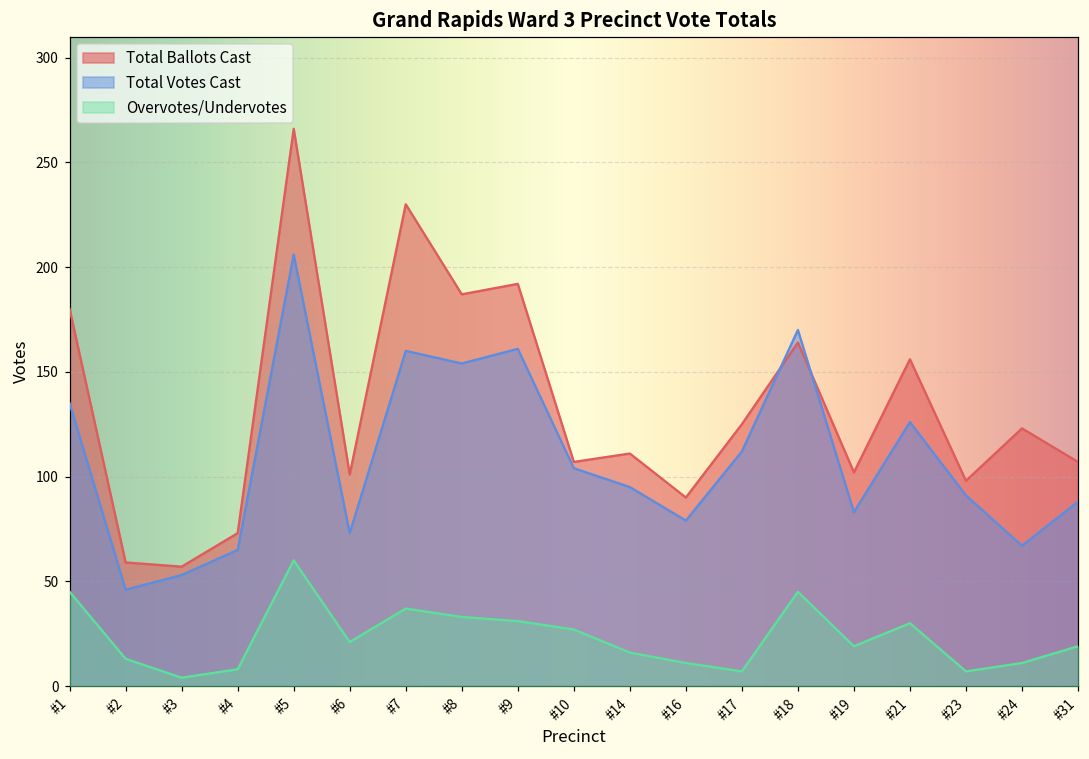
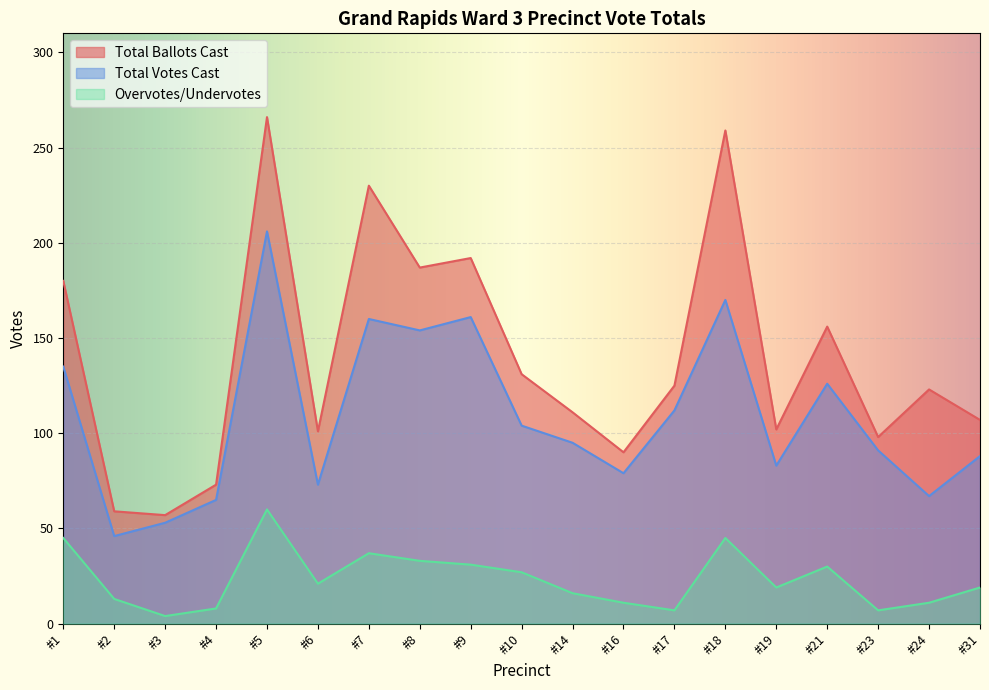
Total Ballots Cast, #10: 107 -> 131
Total Ballots Cast, #18: 164 -> 259
